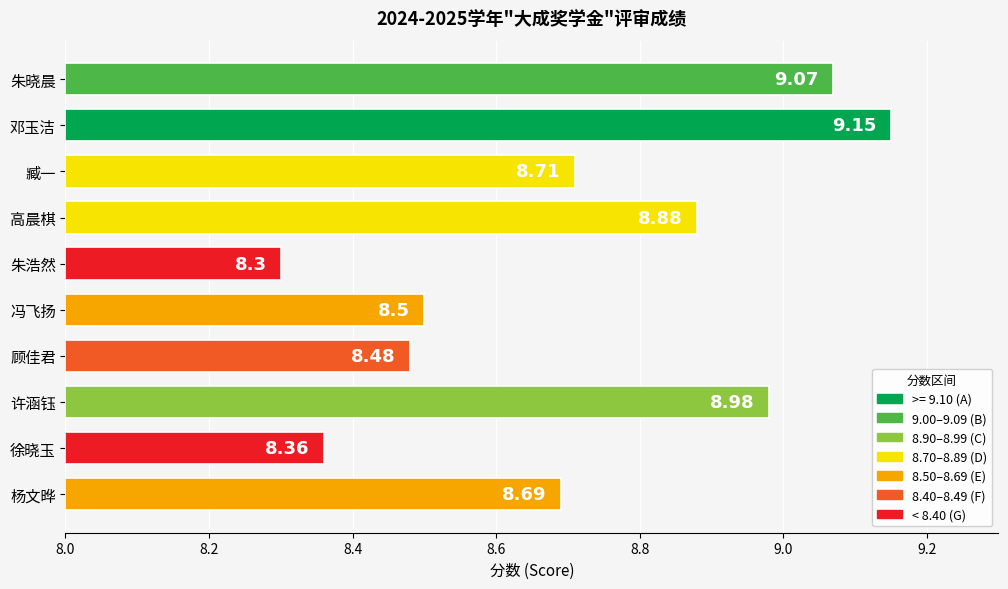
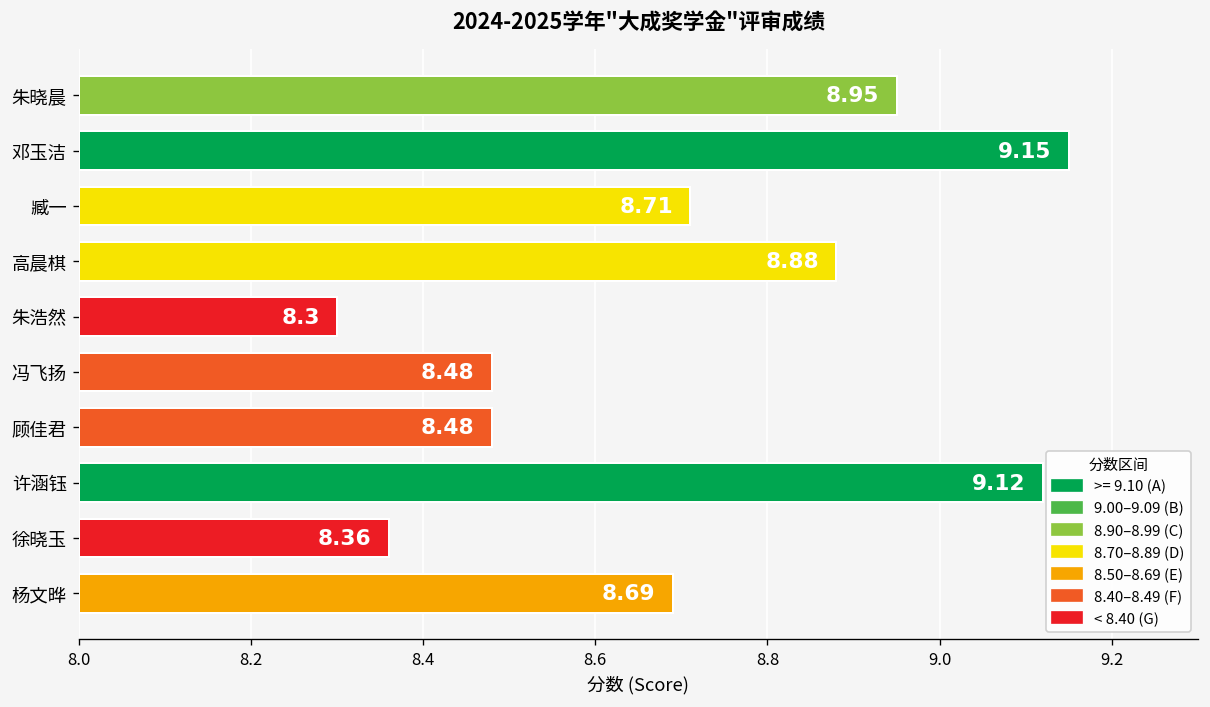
朱晓晨: 9.07 -> 8.95
冯飞扬: 8.5 -> 8.48
许涵钰: 8.98 -> 9.12
